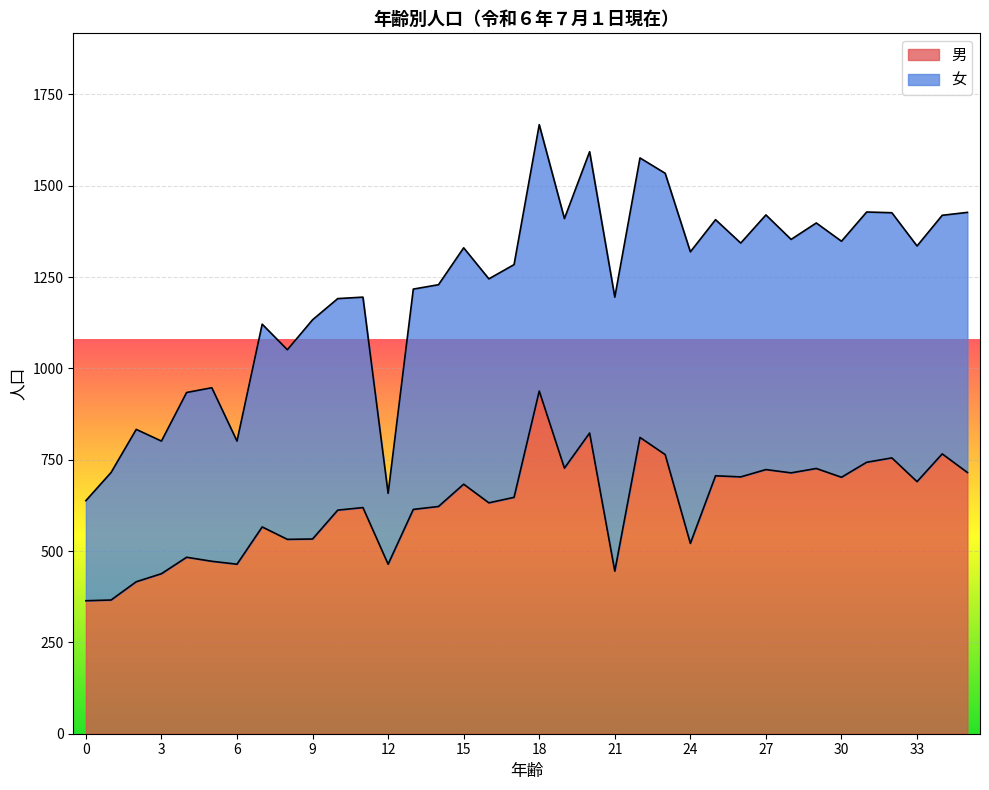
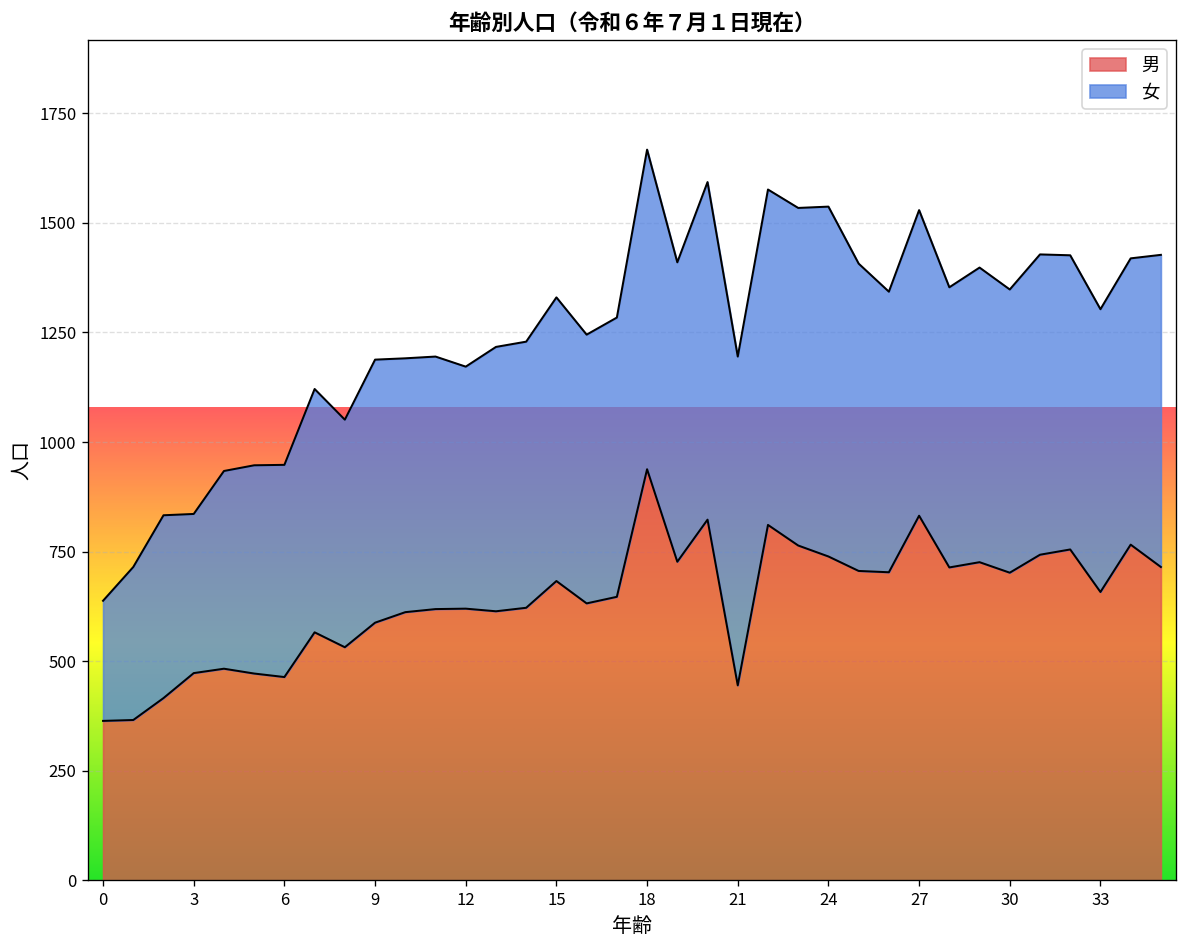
男, 3: 440 -> 470
女, 6: 340 -> 480
男, 9: 530 -> 590
男, 12: 460 -> 620
女, 12: 190 -> 550
男, 24: 520 -> 740
男, 27: 720 -> 830
男, 33: 690 -> 660
